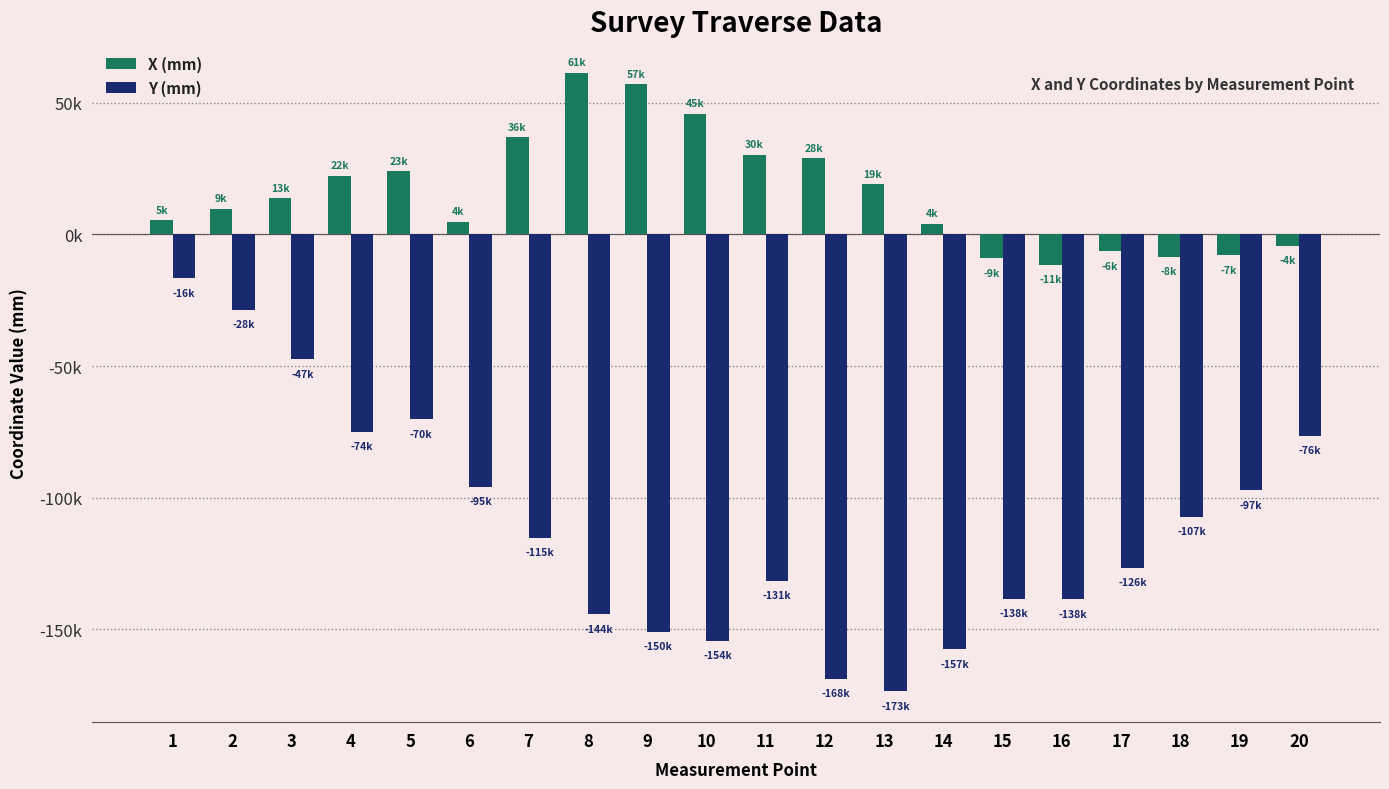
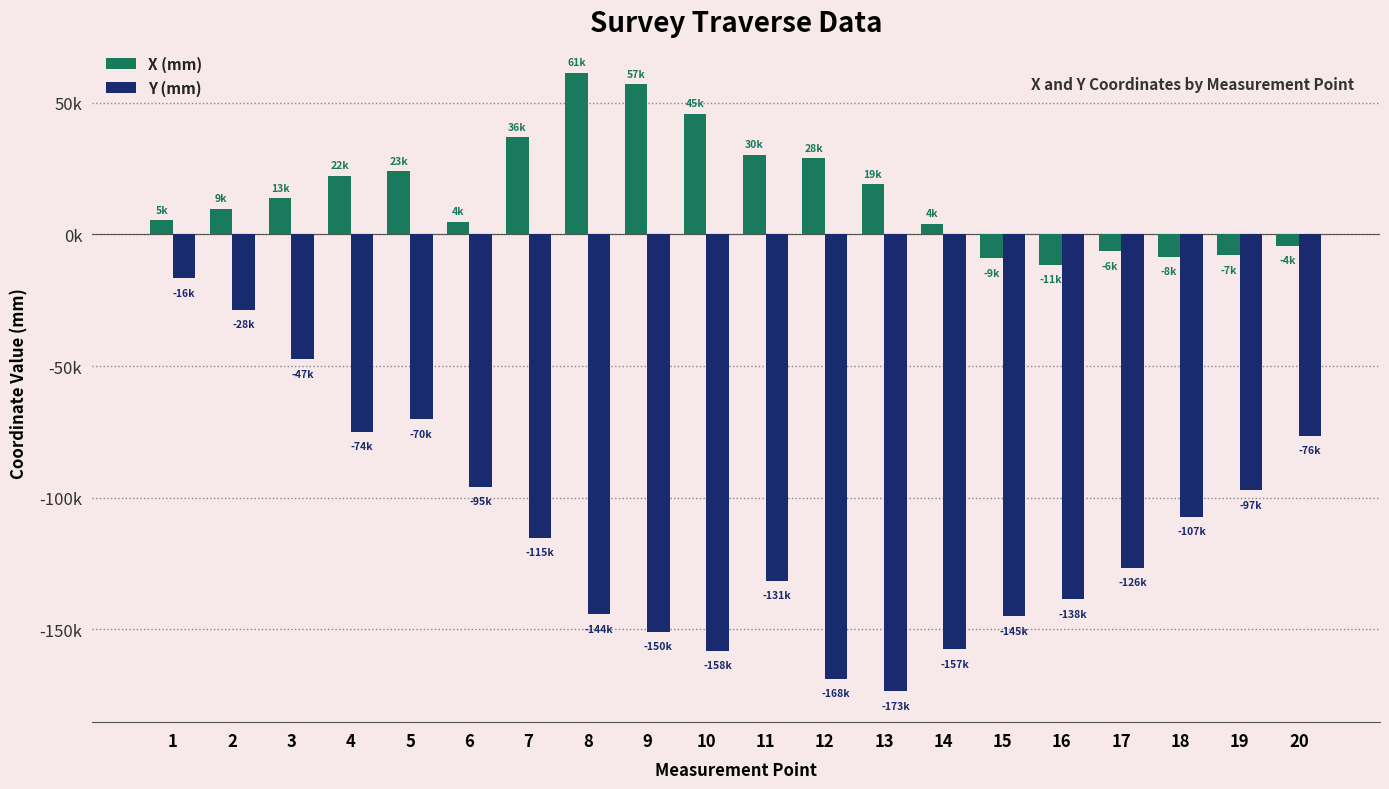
Y (mm), 10: -154k -> -158k
Y (mm), 15: -138k -> -145k
